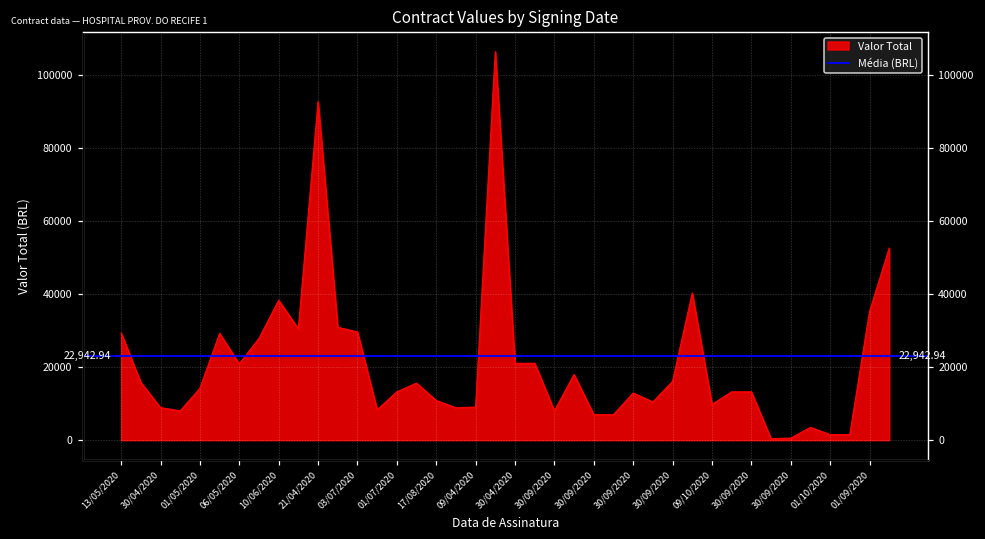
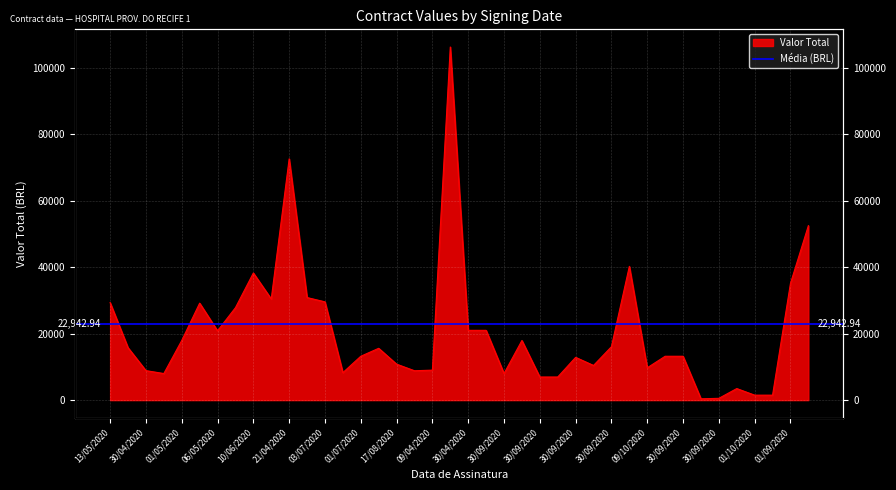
01/05/2020: 14000 -> 18000
21/04/2020: 93000 -> 73000
